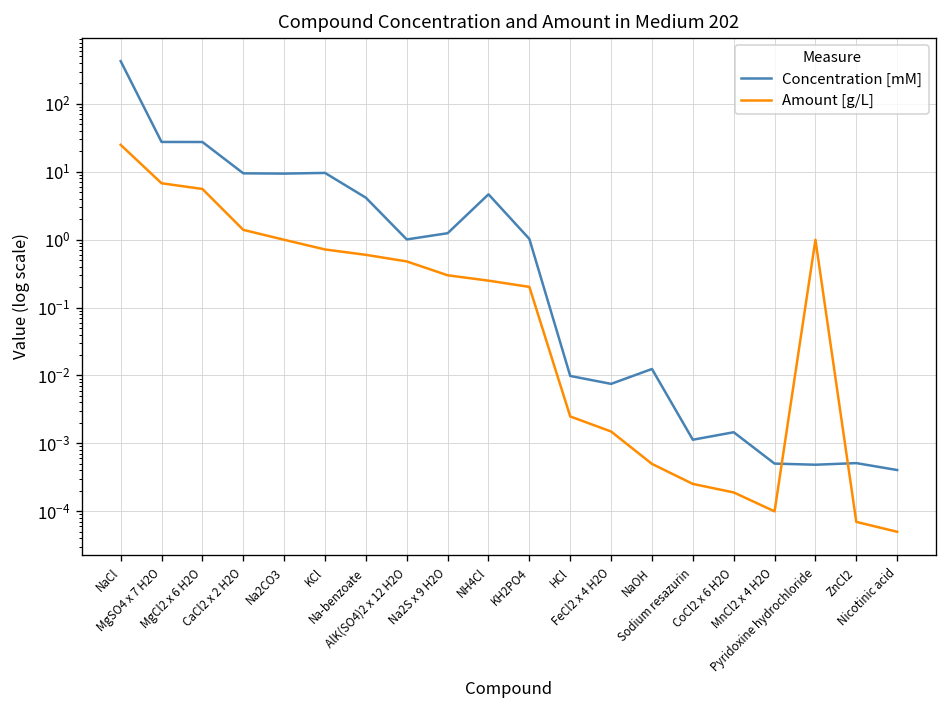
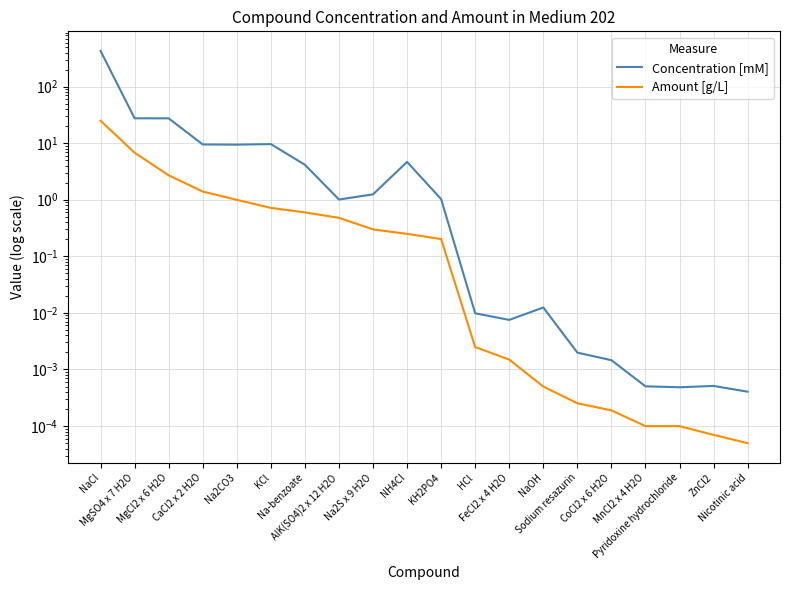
Amount [g/L], MgCl2 x 6 H2O: 6 -> 3
Concentration [mM], Sodium resazurin: 0.0011 -> 0.0020
Amount [g/L], Pyridoxine hydrochloride: 1 -> 0
